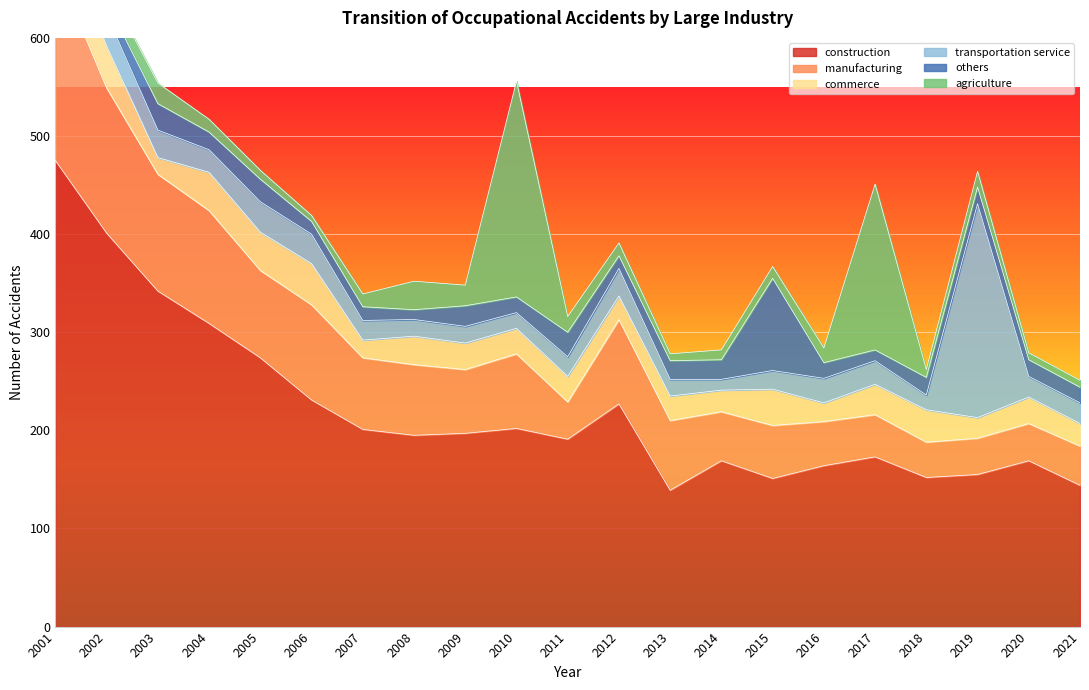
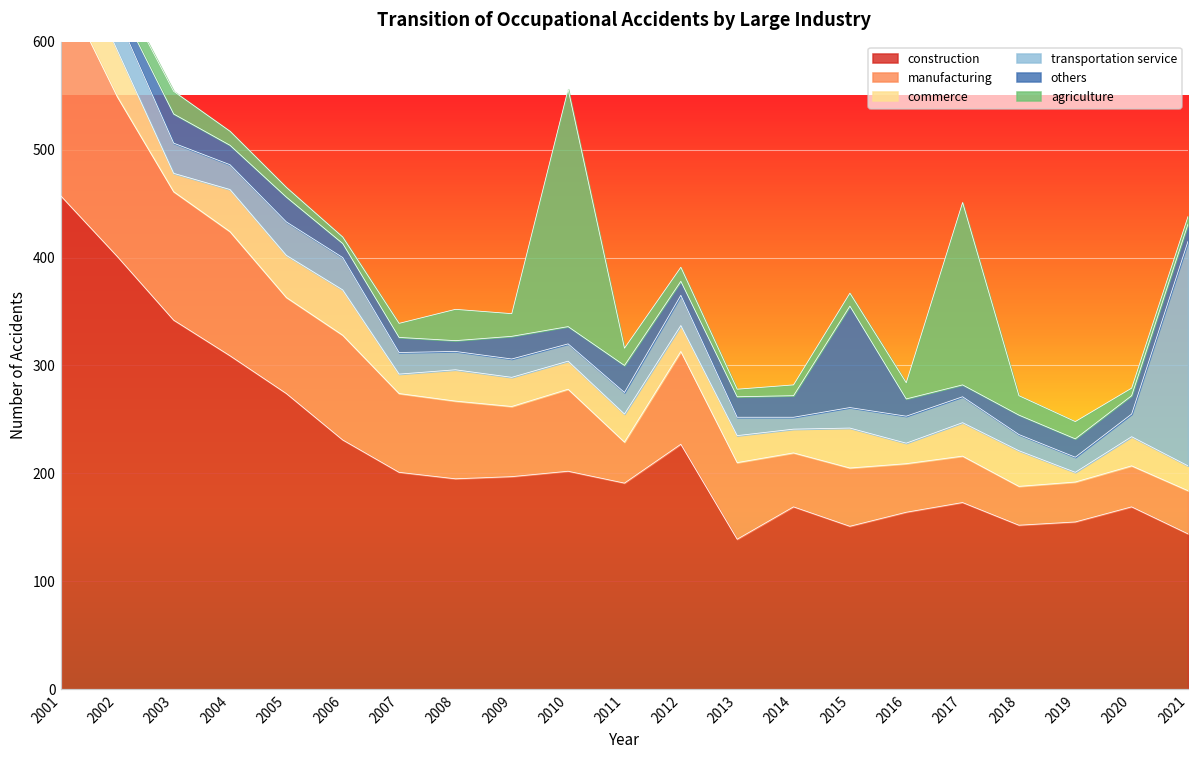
construction, 2001: 480 -> 460
agriculture, 2018: 10 -> 20
commerce, 2019: 20 -> 10
transportation service, 2019: 220 -> 10
transportation service, 2021: 20 -> 210
